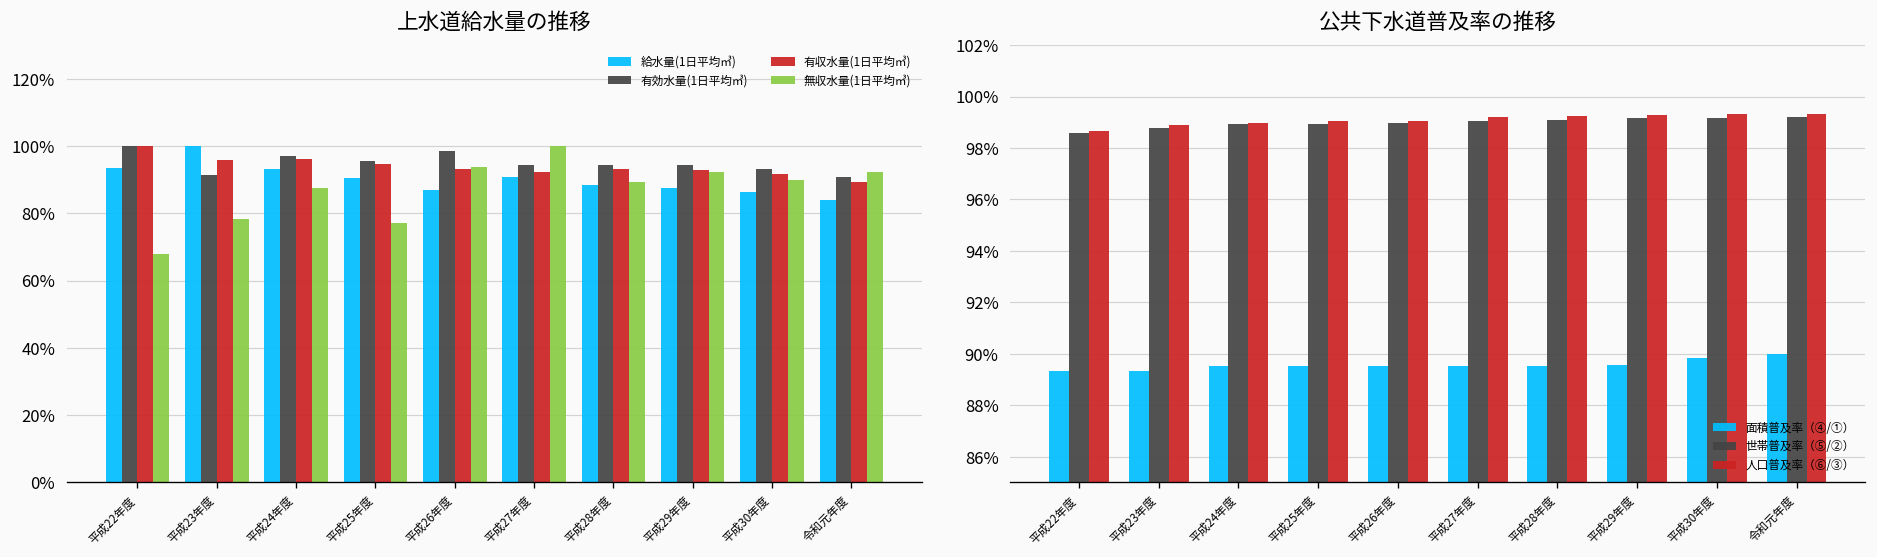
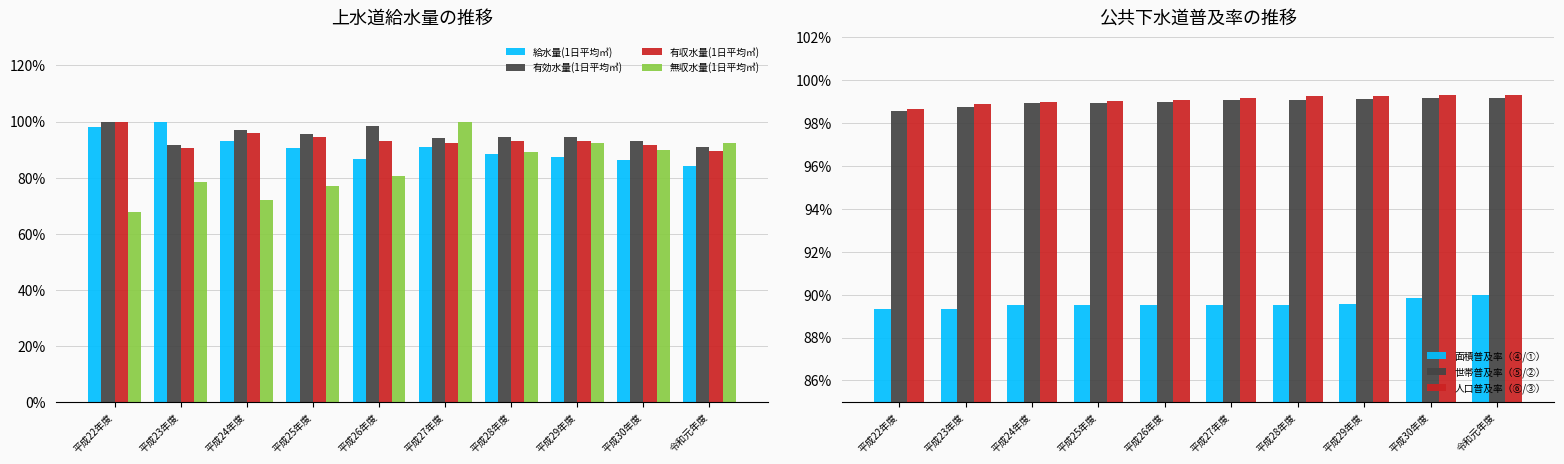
上水道給水量の推移, 給水量(1日平均㎥), 平成22年度: 94% -> 98%
上水道給水量の推移, 有収水量(1日平均㎥), 平成23年度: 96% -> 90%
上水道給水量の推移, 無収水量(1日平均㎥), 平成24年度: 88% -> 72%
上水道給水量の推移, 無収水量(1日平均㎥), 平成26年度: 94% -> 81%
